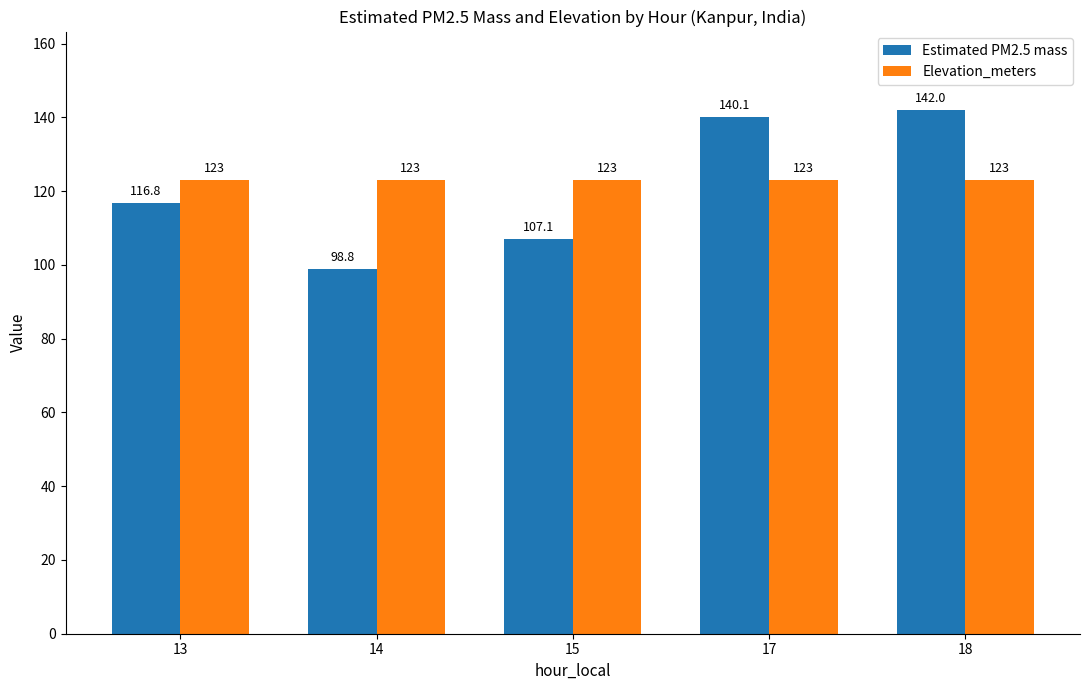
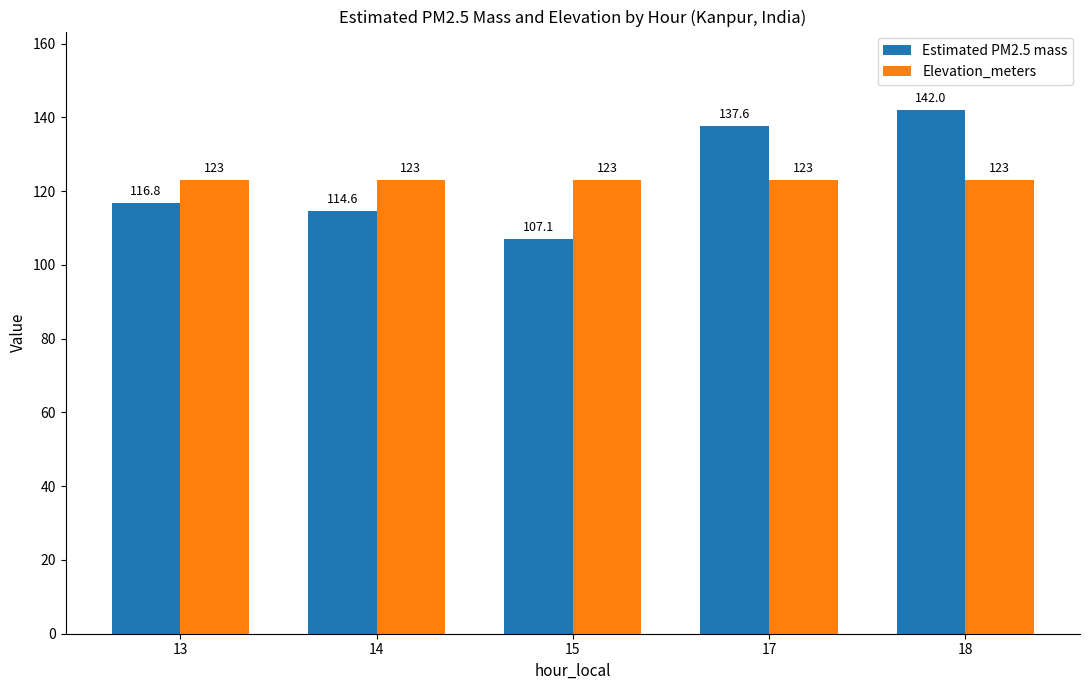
Estimated PM2.5 mass, 14: 98.8 -> 114.6
Estimated PM2.5 mass, 17: 140.1 -> 137.6
